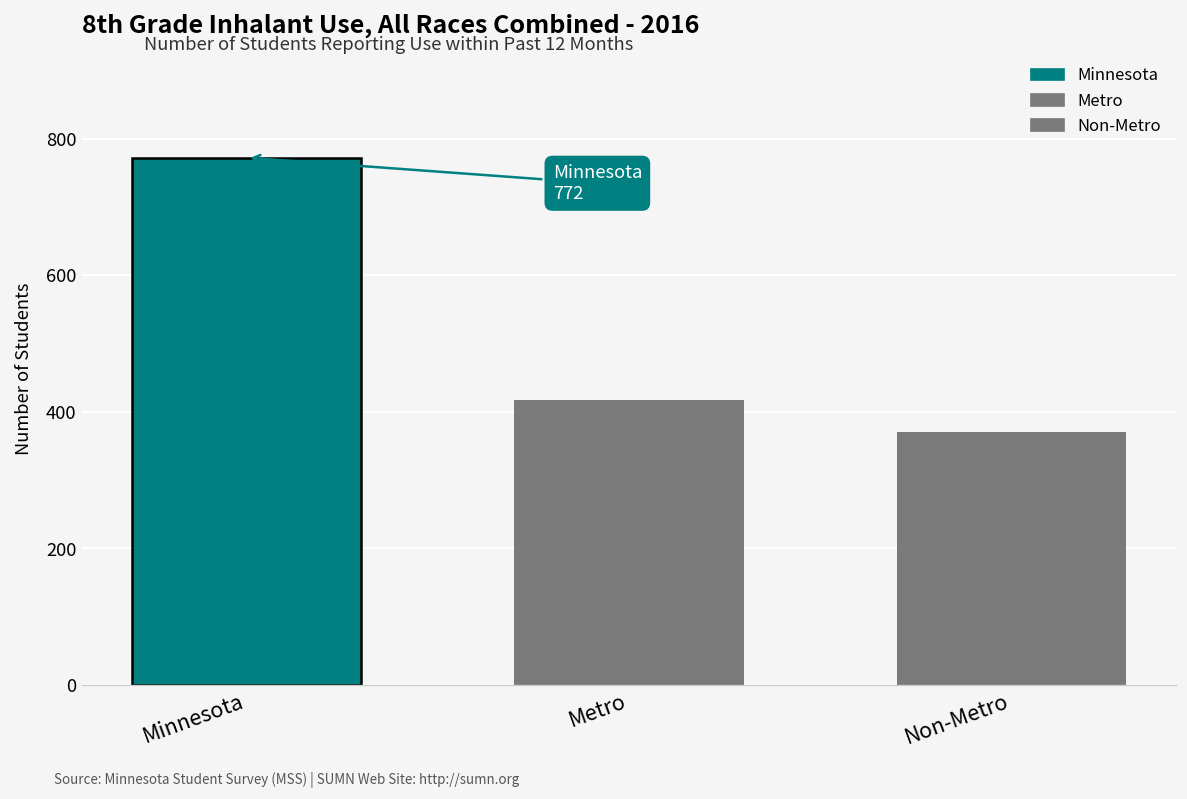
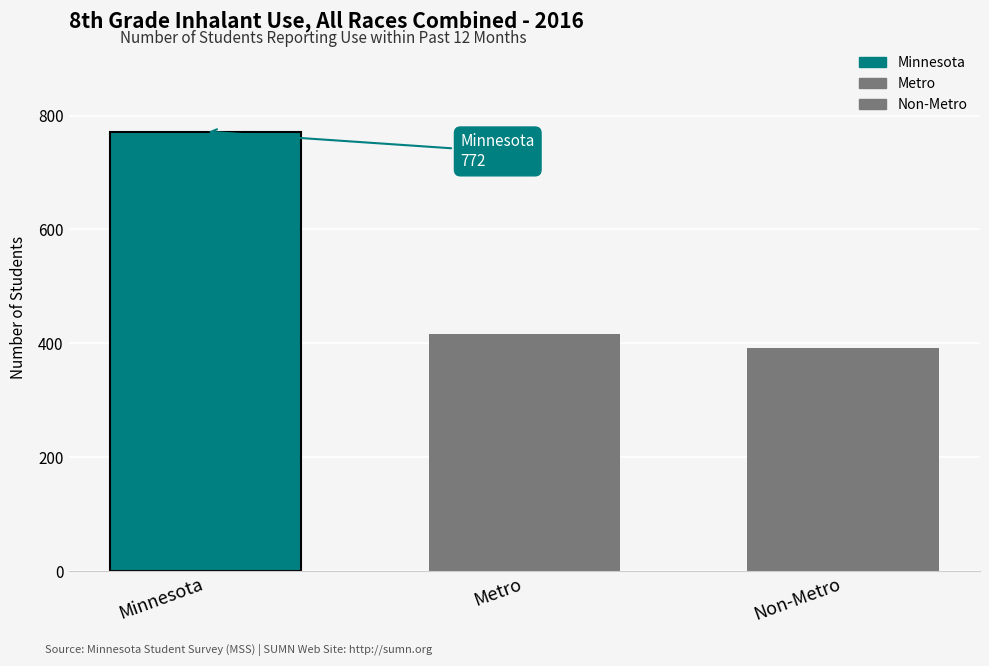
Non-Metro: 370 -> 390
